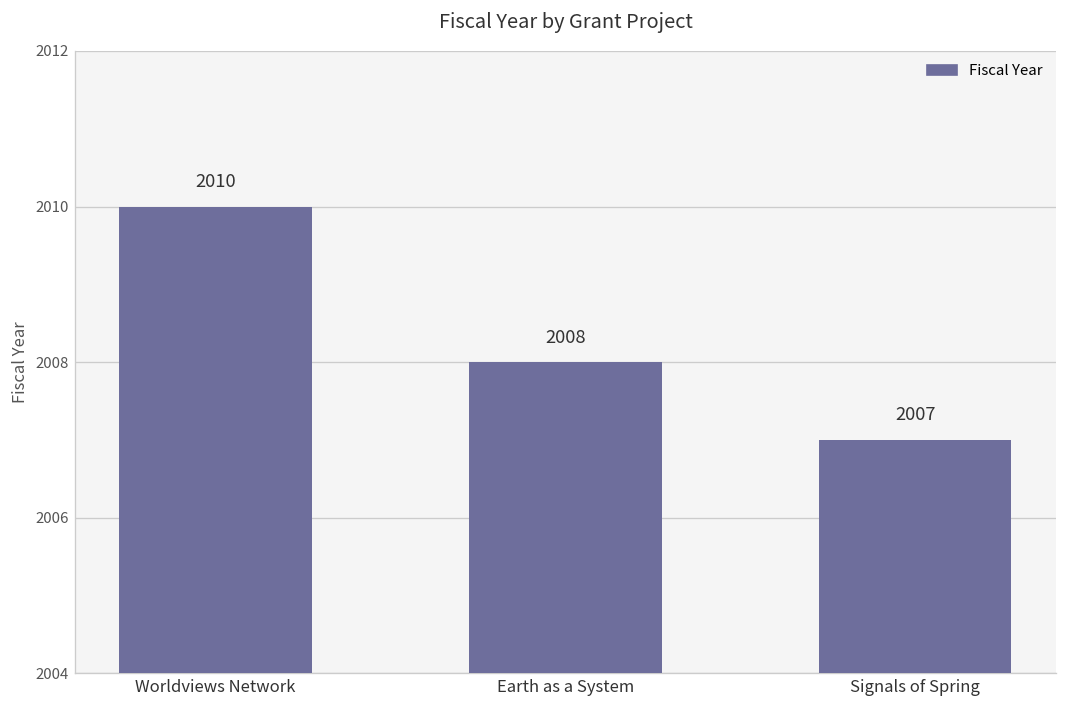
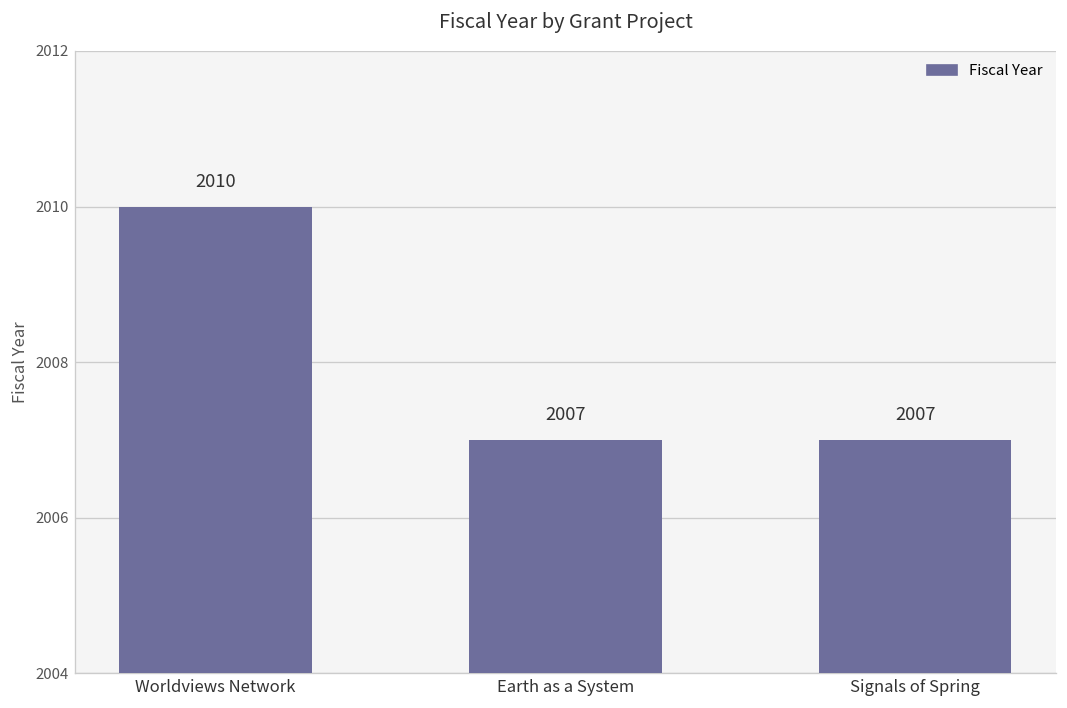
Earth as a System: 2008 -> 2007
